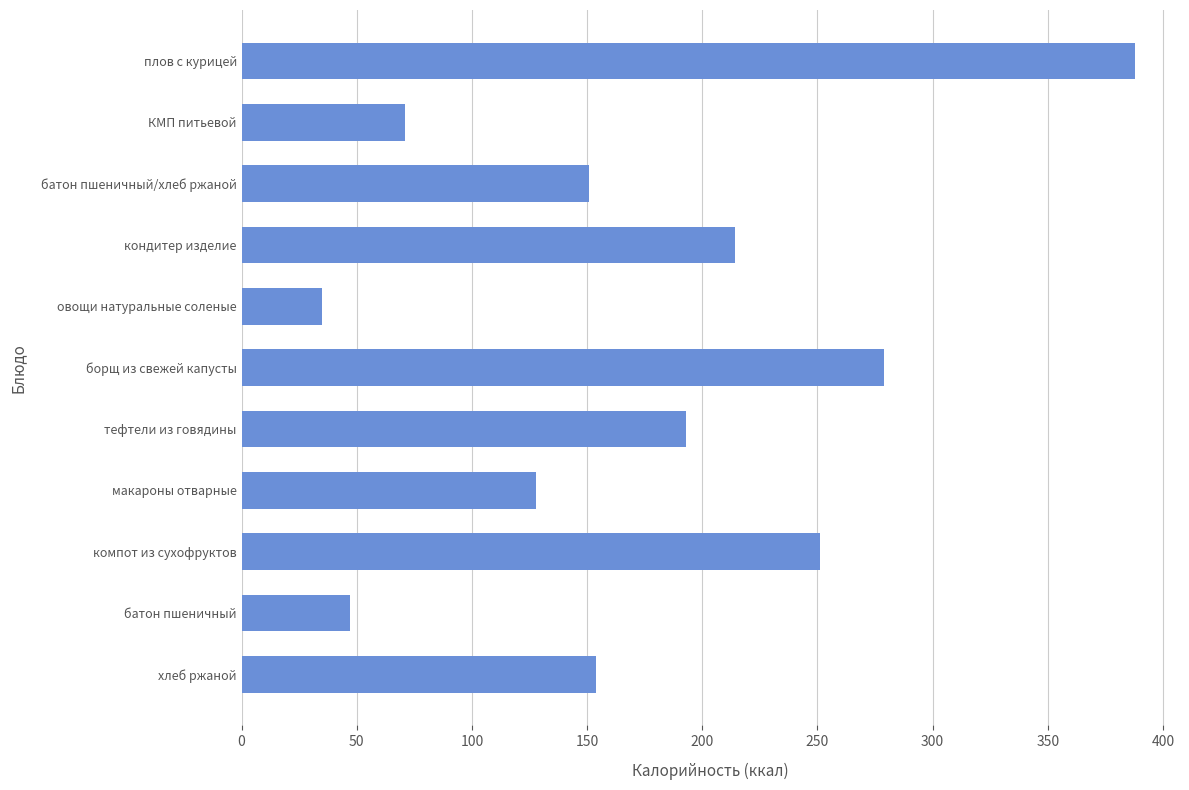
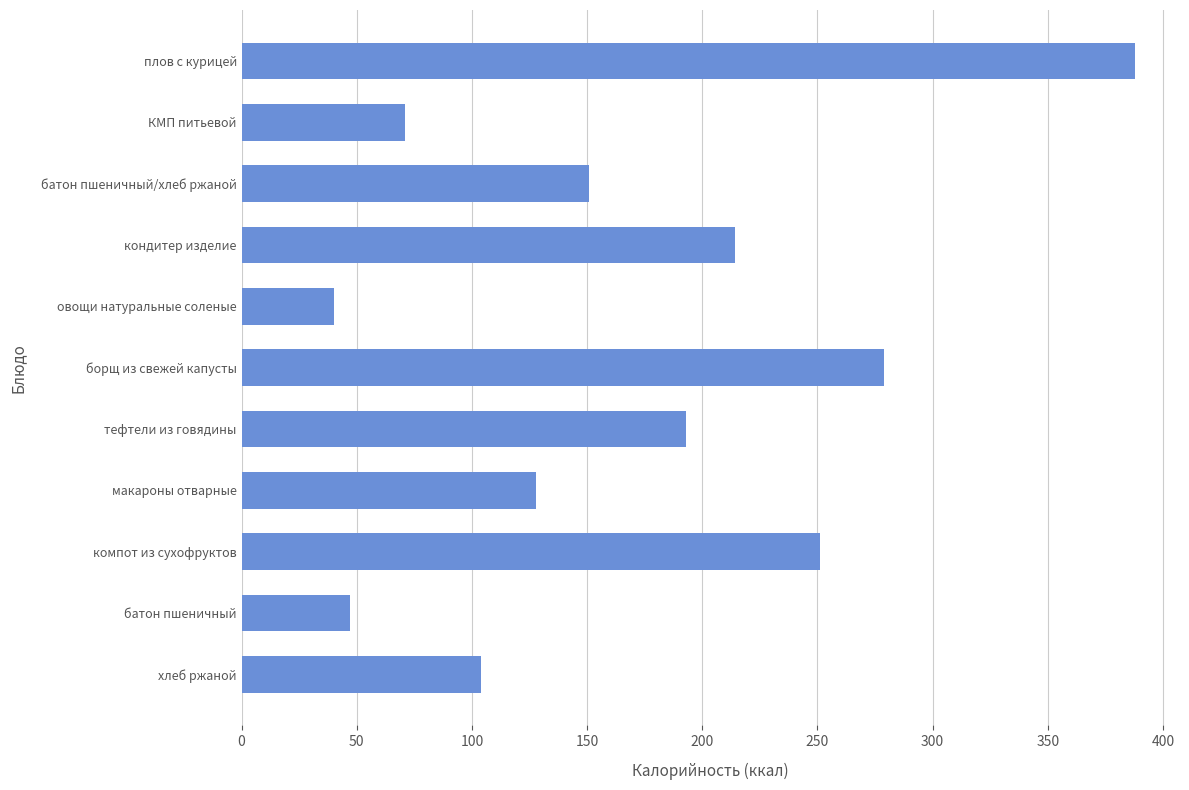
овощи натуральные соленые: 35 -> 40
хлеб ржаной: 154 -> 104
